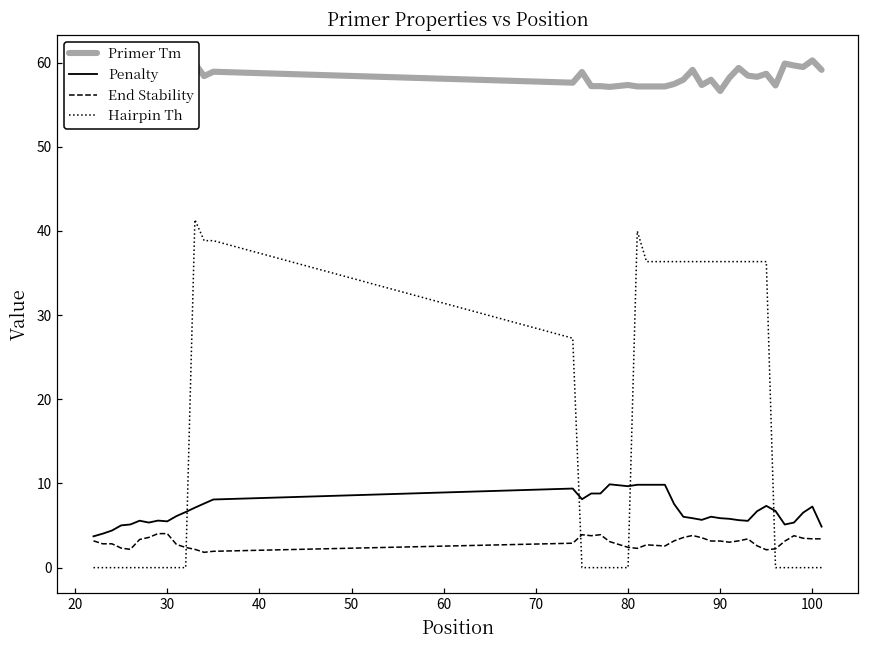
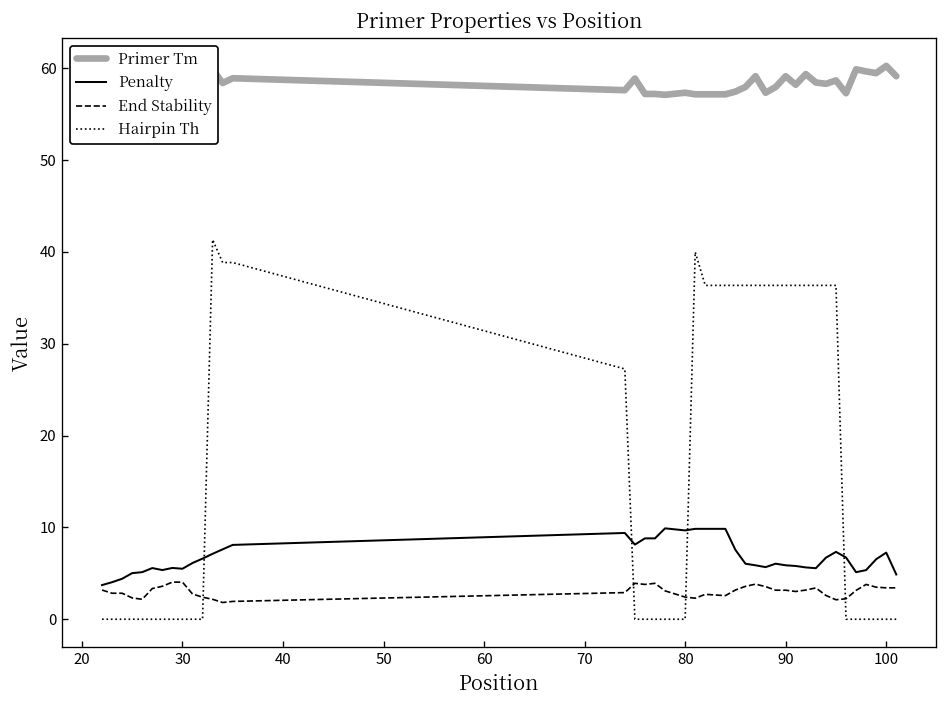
Primer Tm, 90: 57 -> 59
